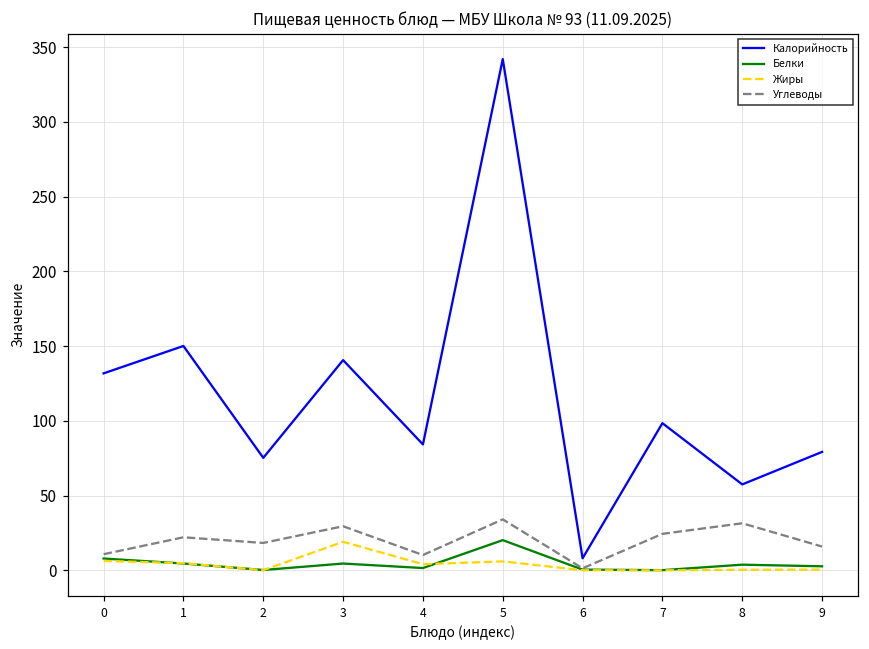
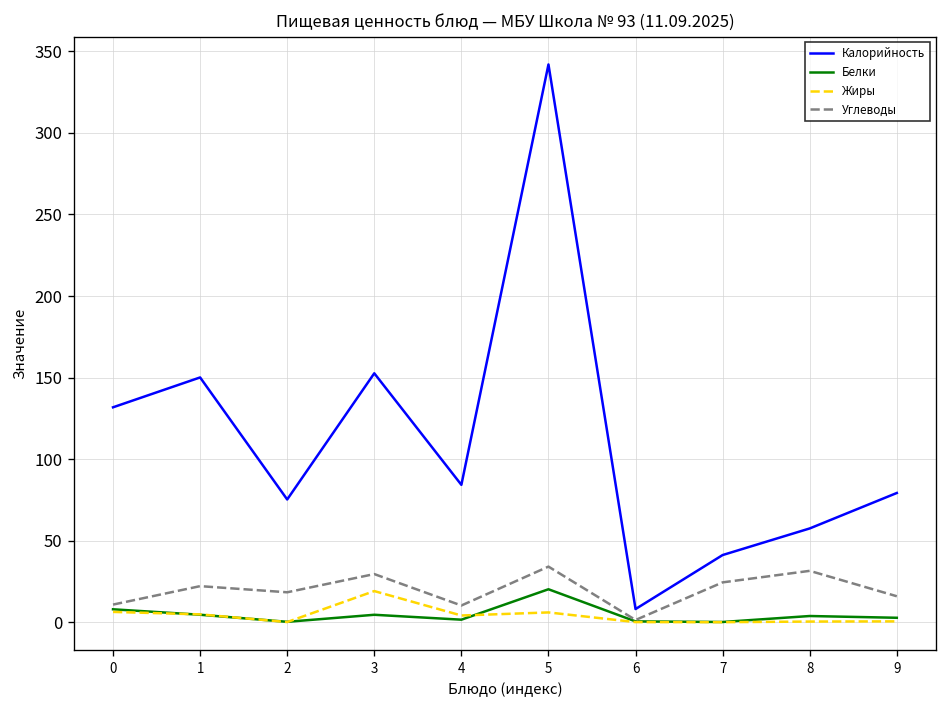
Калорийность, 3: 141 -> 153
Калорийность, 7: 98 -> 41
